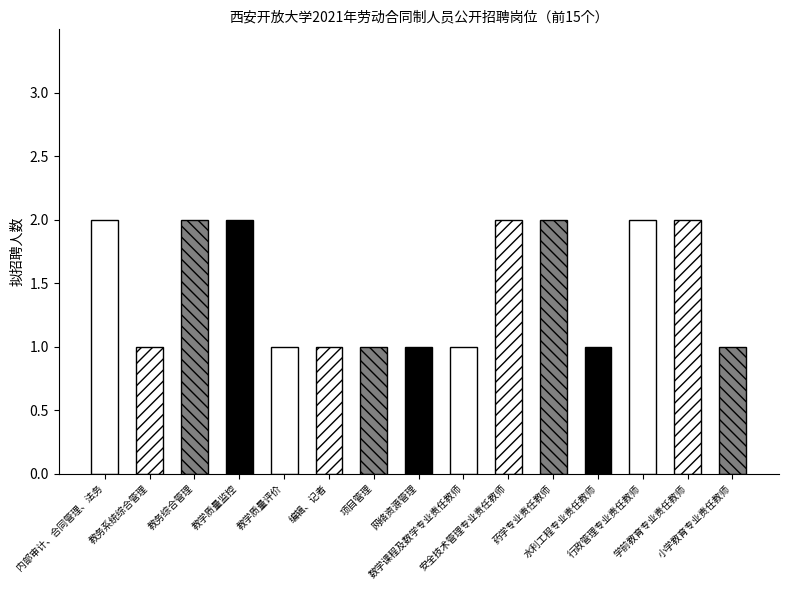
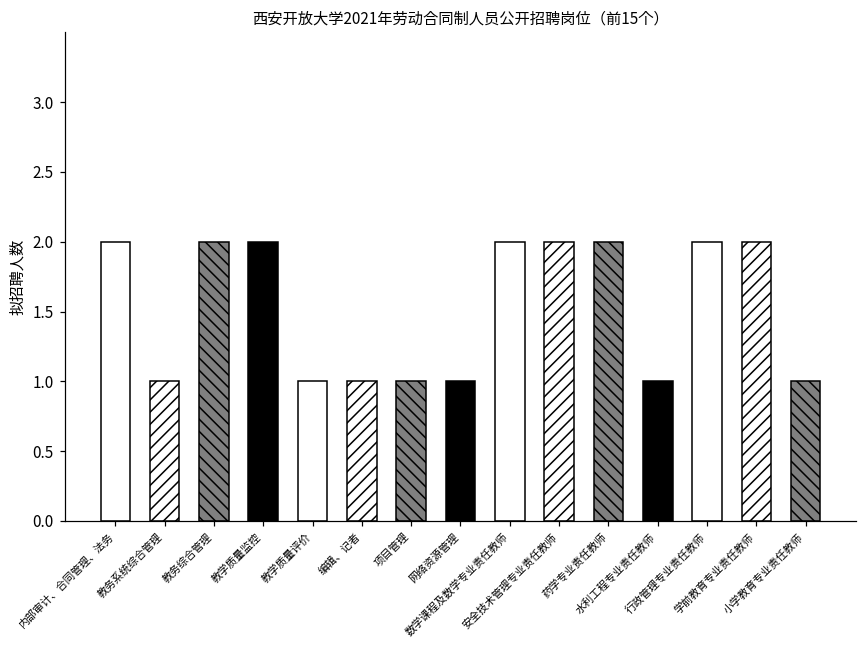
数学课程及数学专业责任教师: 1 -> 2
